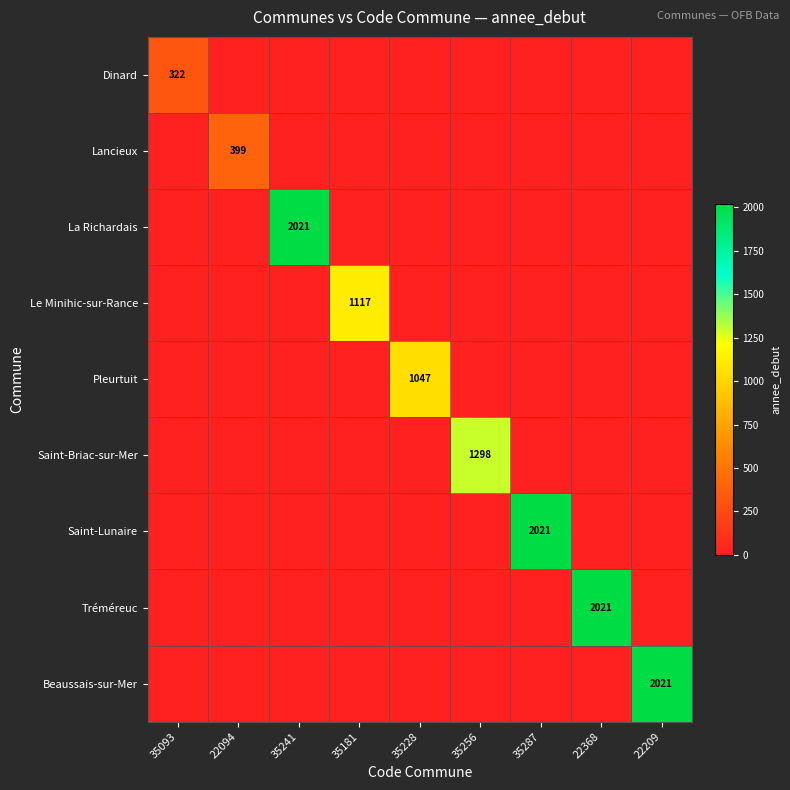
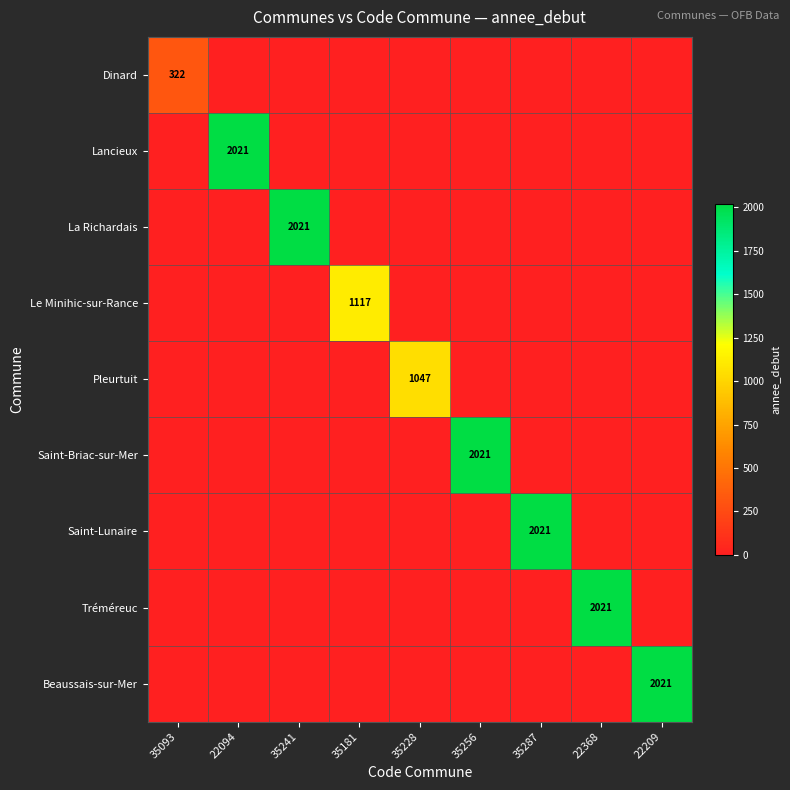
Lancieux, 22094: 399 -> 2021
Saint-Briac-sur-Mer, 35256: 1298 -> 2021
